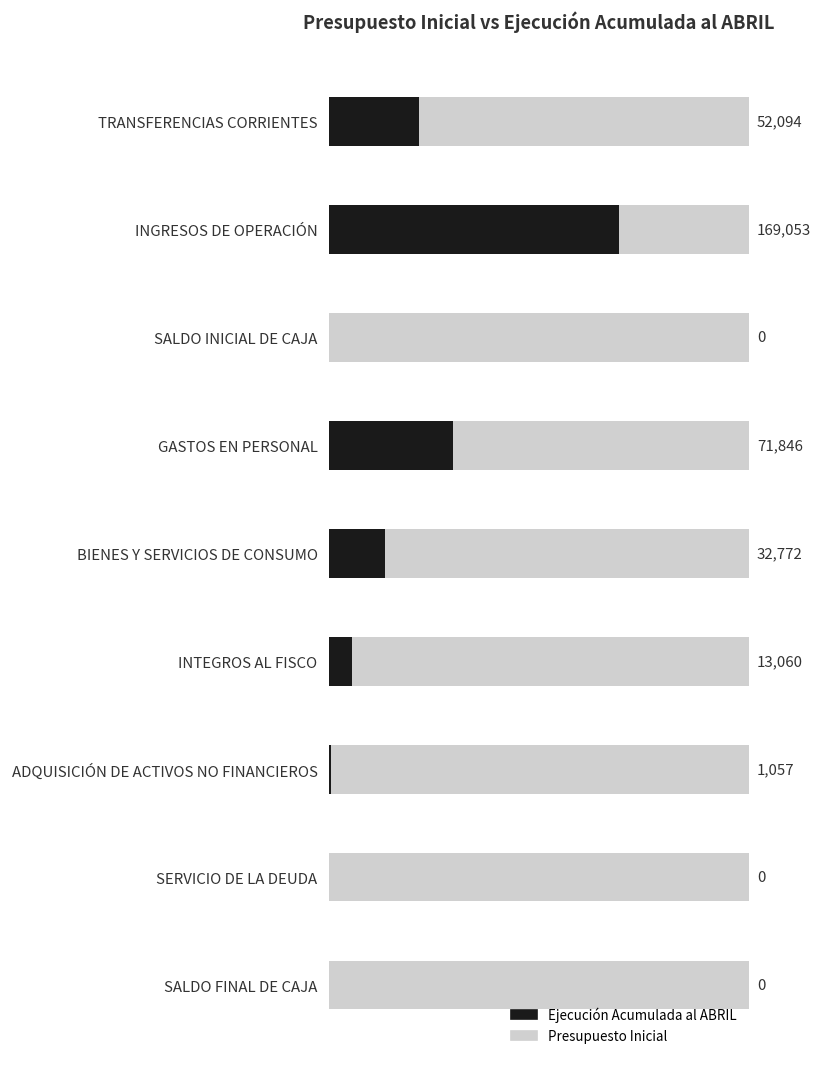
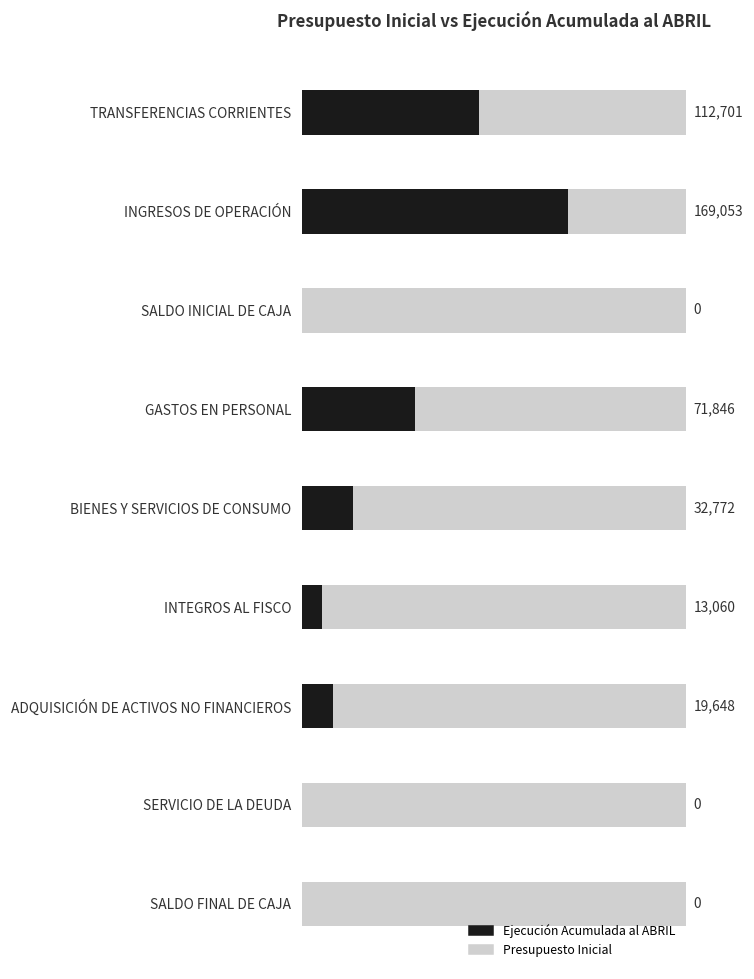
Ejecución Acumulada al ABRIL, TRANSFERENCIAS CORRIENTES: 52,094 -> 112,701
Ejecución Acumulada al ABRIL, ADQUISICIÓN DE ACTIVOS NO FINANCIEROS: 1,057 -> 19,648
